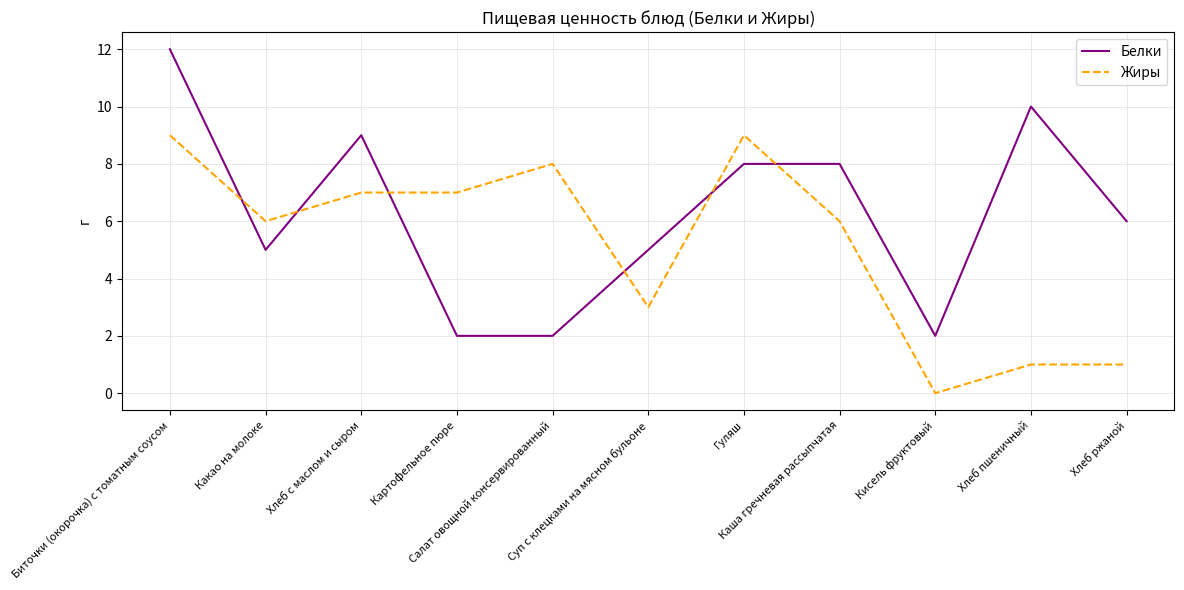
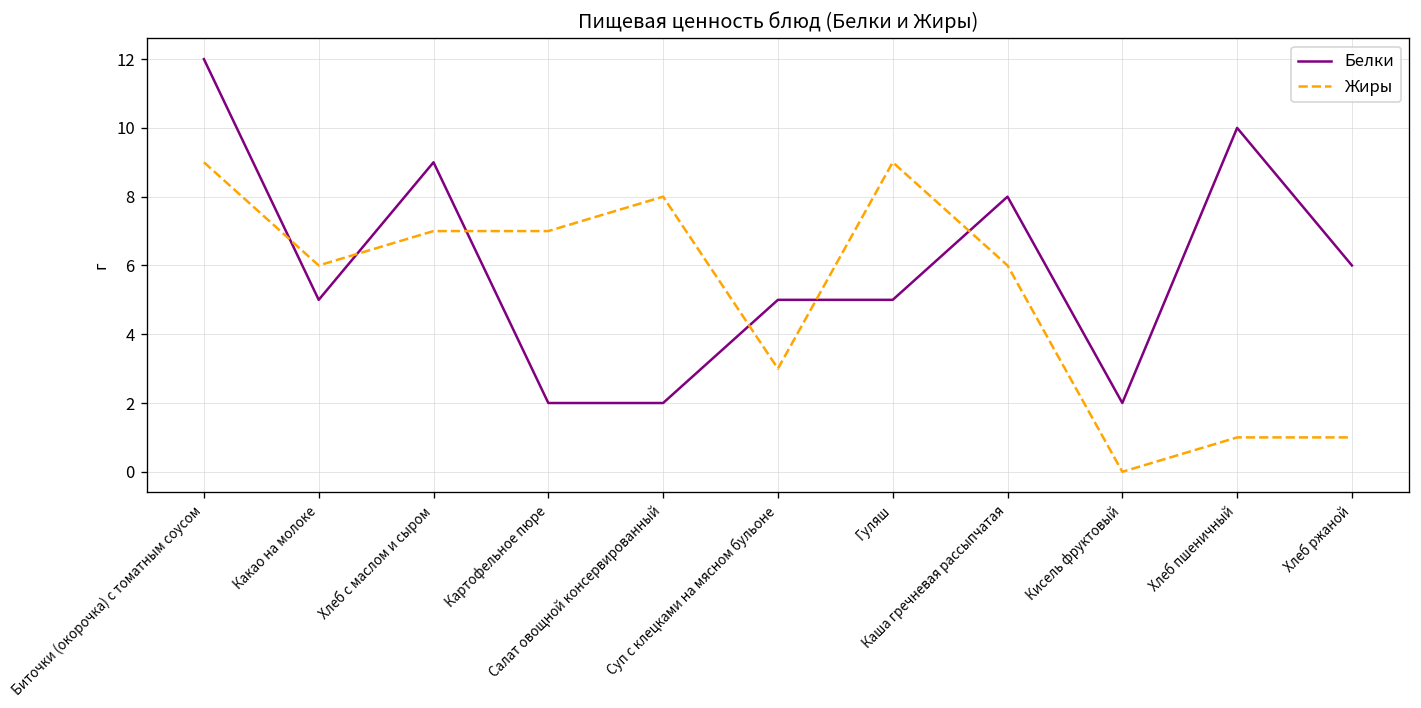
Белки, Гуляш: 8 -> 5
